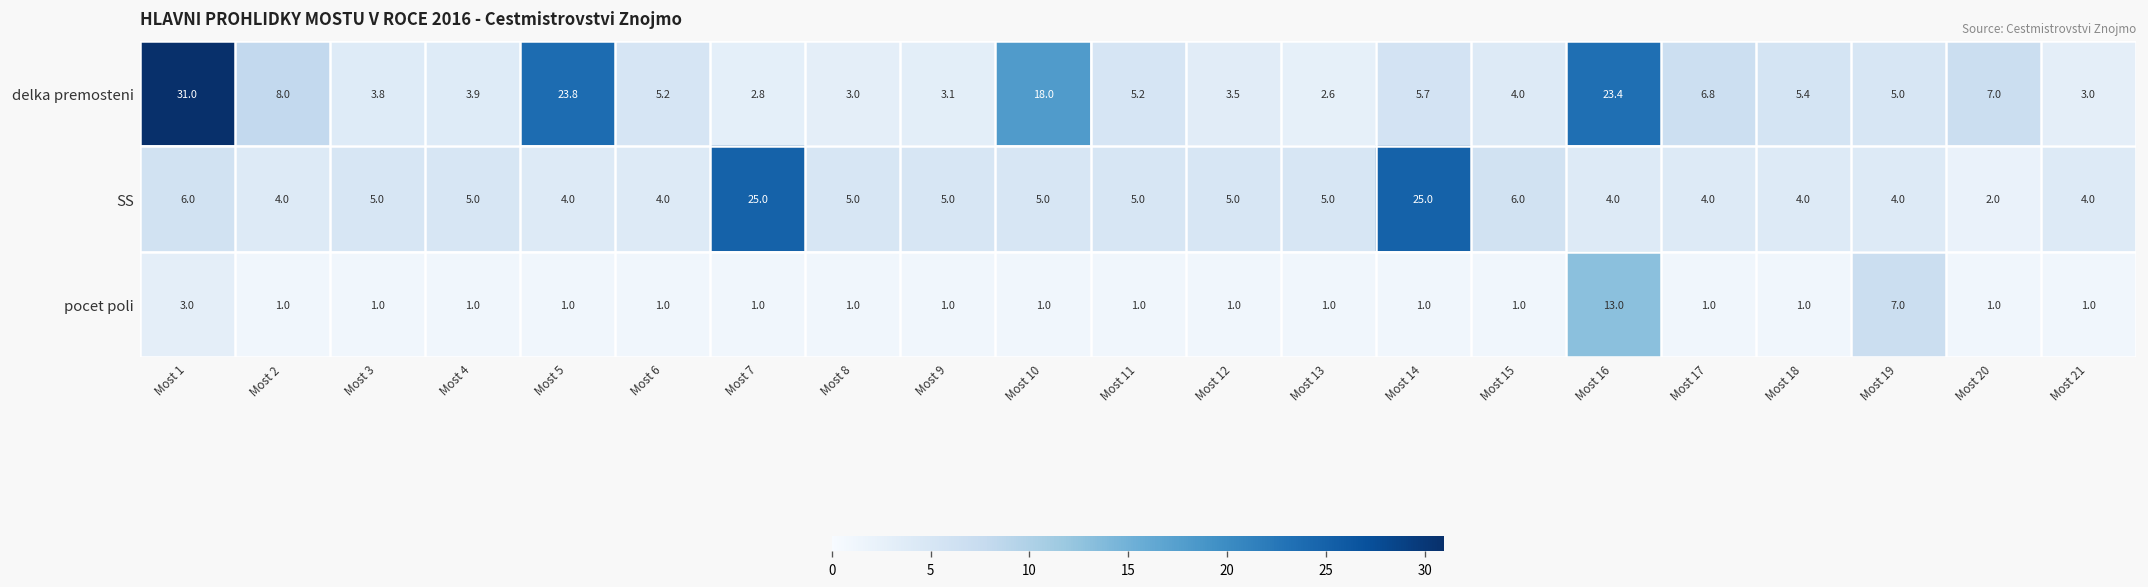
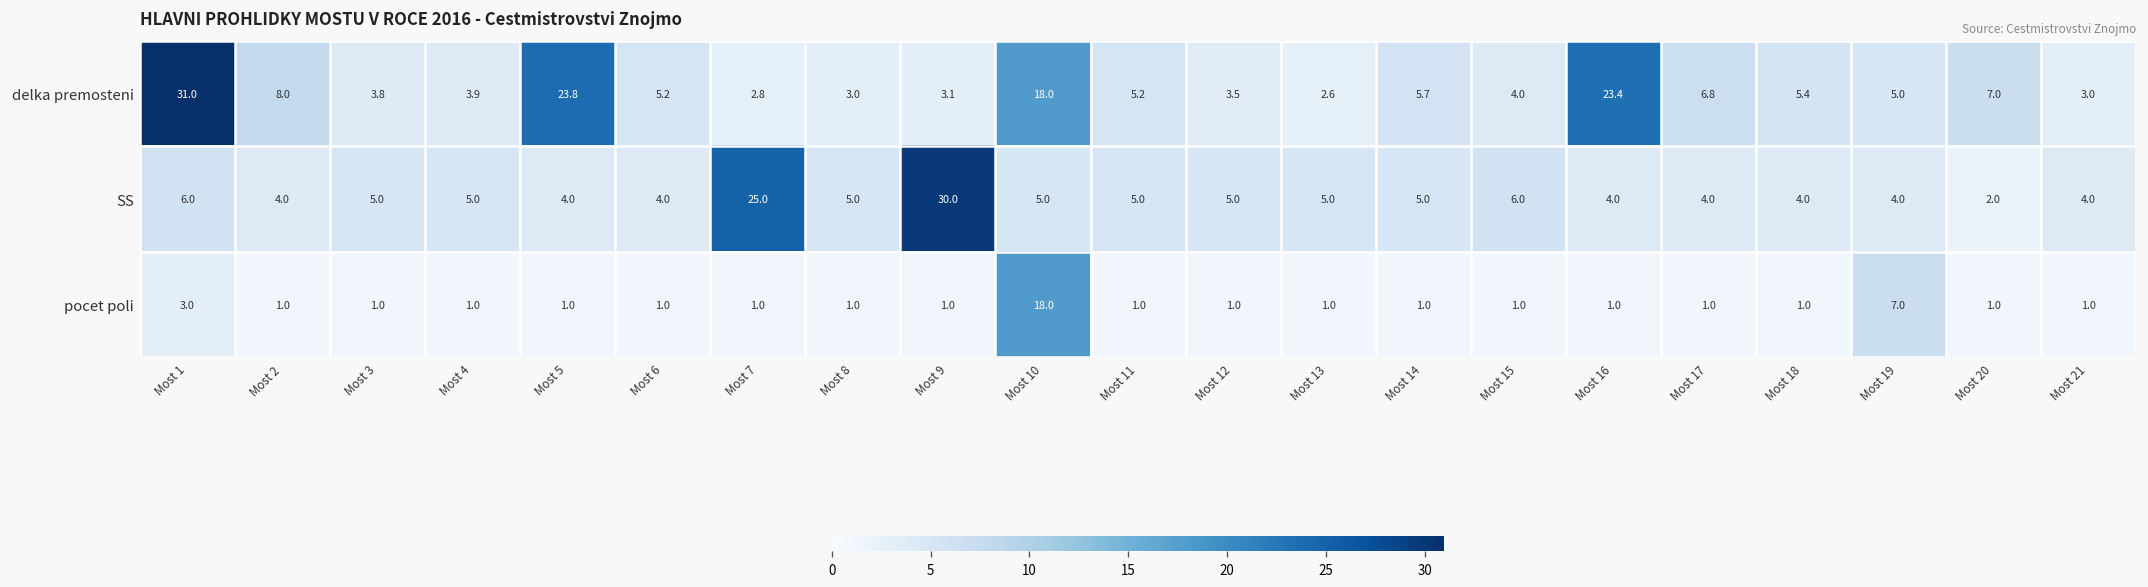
SS, Most 9: 5.0 -> 30.0
SS, Most 14: 25.0 -> 5.0
pocet poli, Most 10: 1.0 -> 18.0
pocet poli, Most 16: 13.0 -> 1.0
